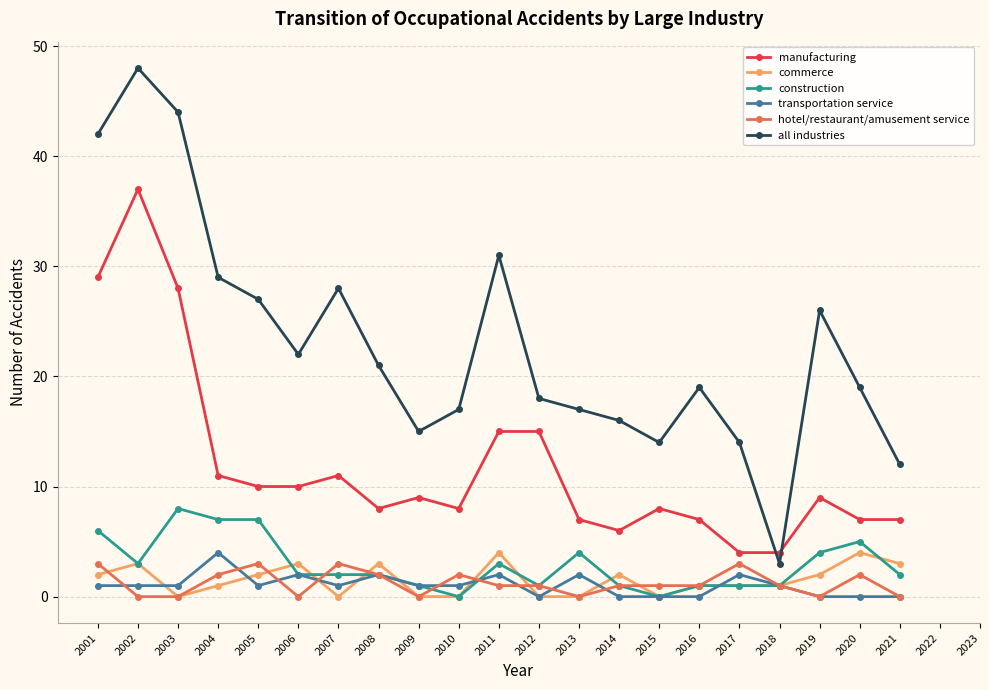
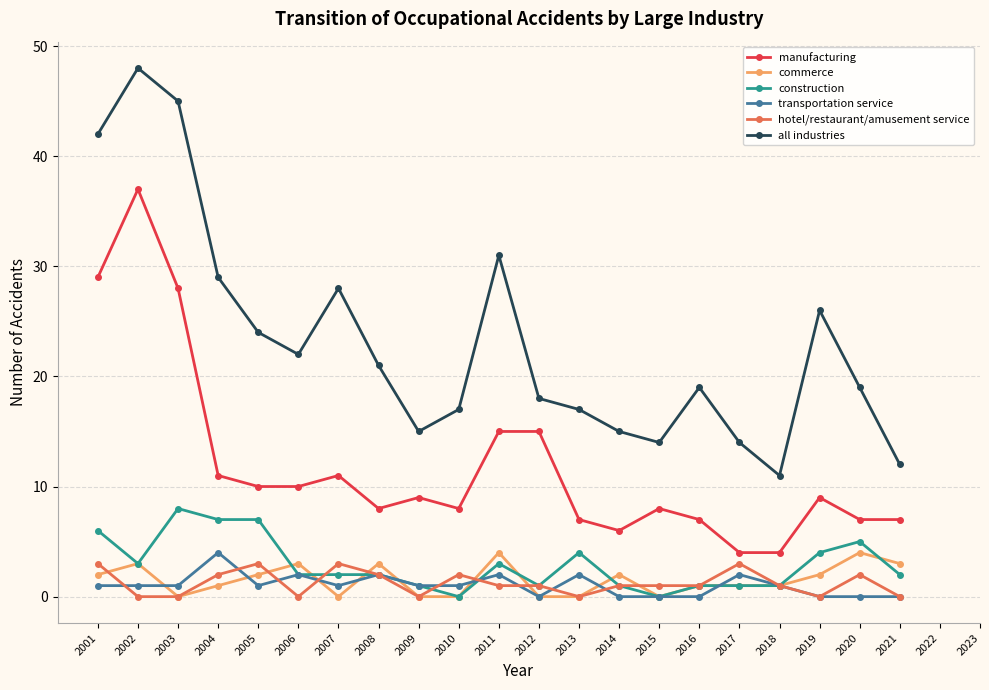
all industries, 2003: 44 -> 45
all industries, 2005: 27 -> 24
all industries, 2014: 16 -> 15
all industries, 2018: 3 -> 11
